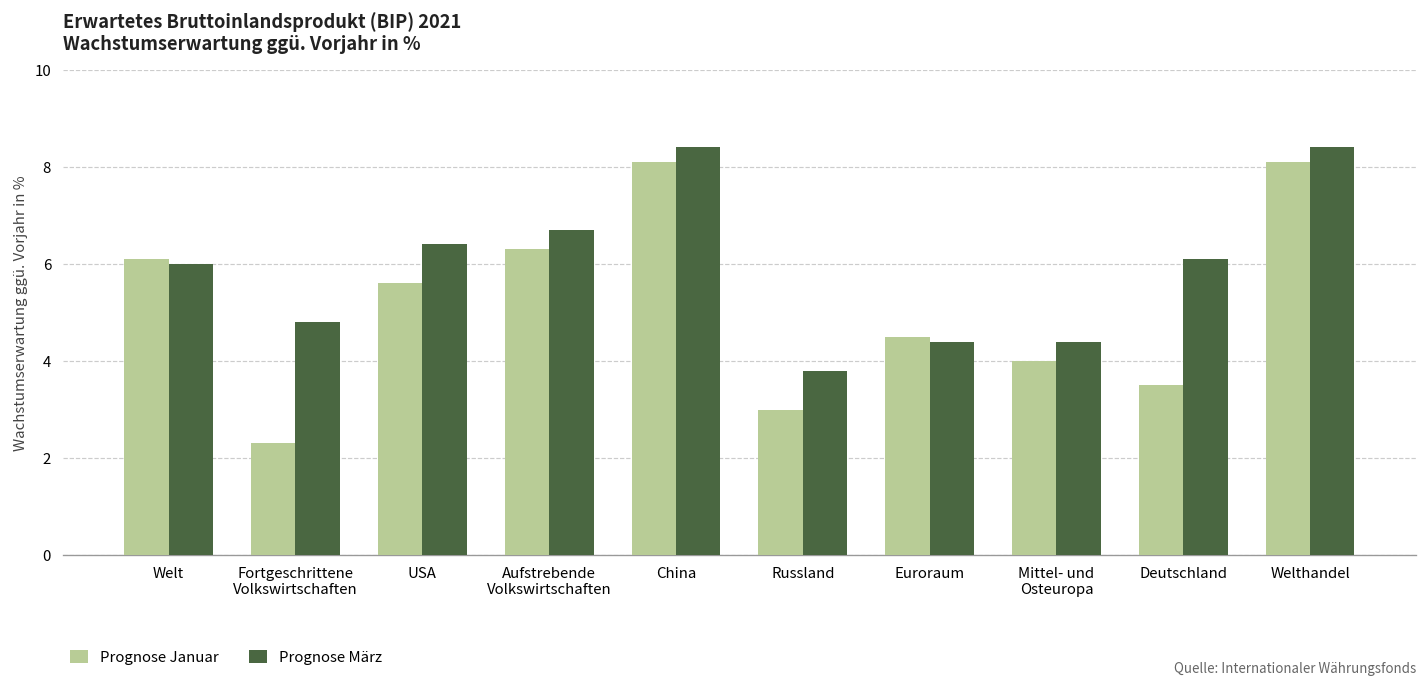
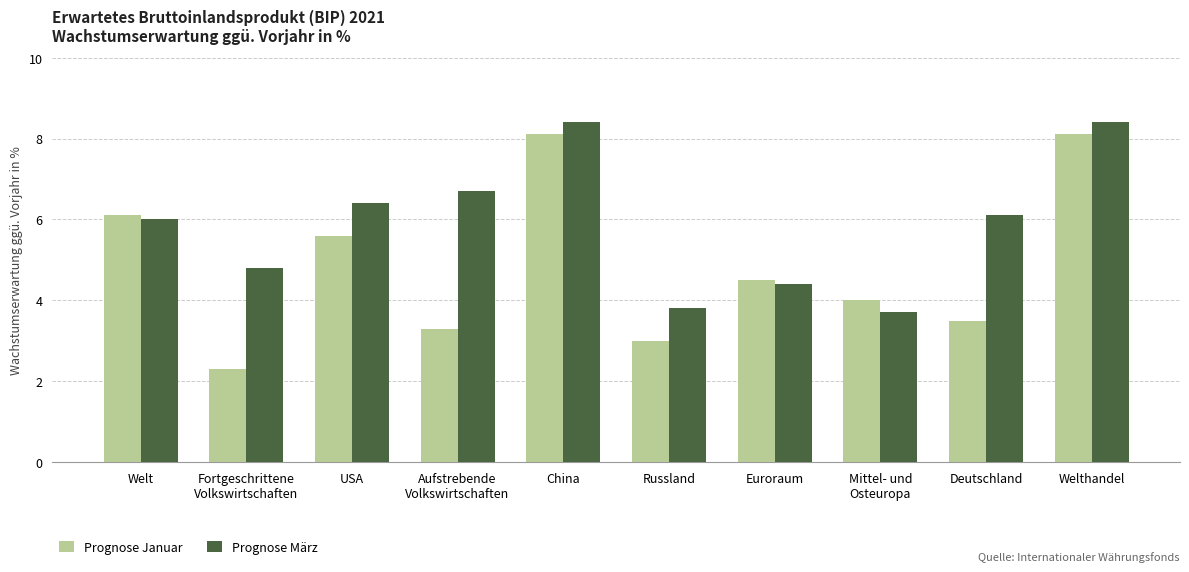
Prognose Januar, Aufstrebende Volkswirtschaften: 6.3 -> 3.3
Prognose März, Mittel- und Osteuropa: 4.4 -> 3.7
